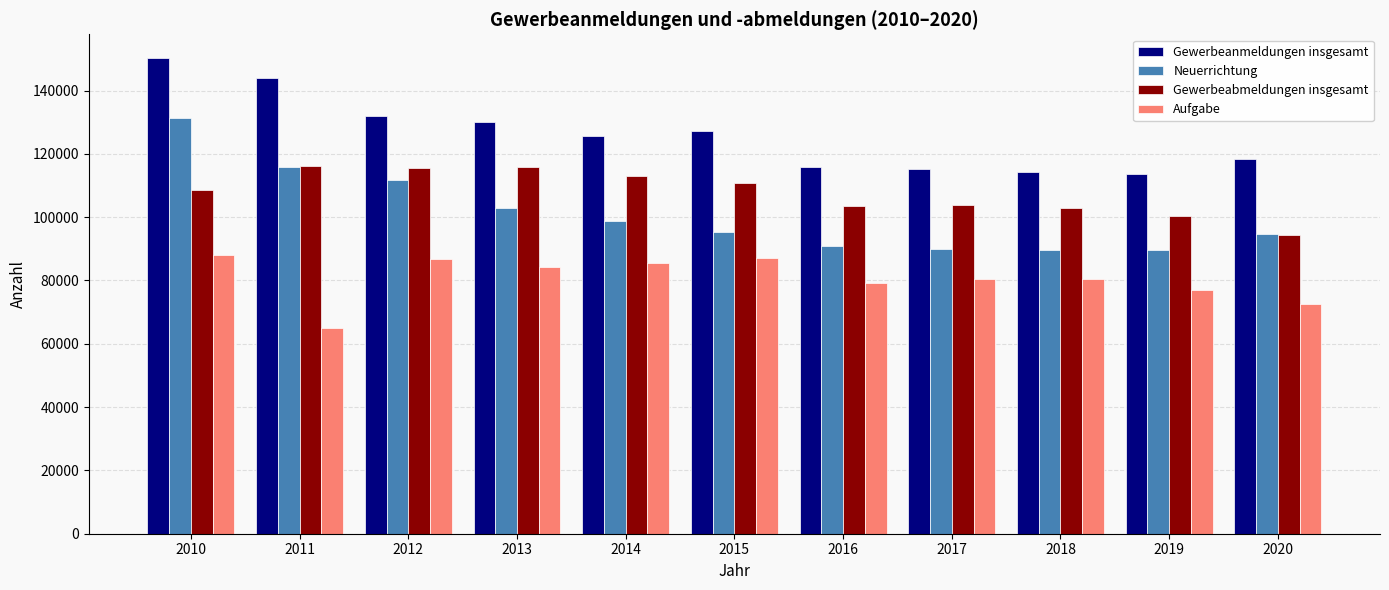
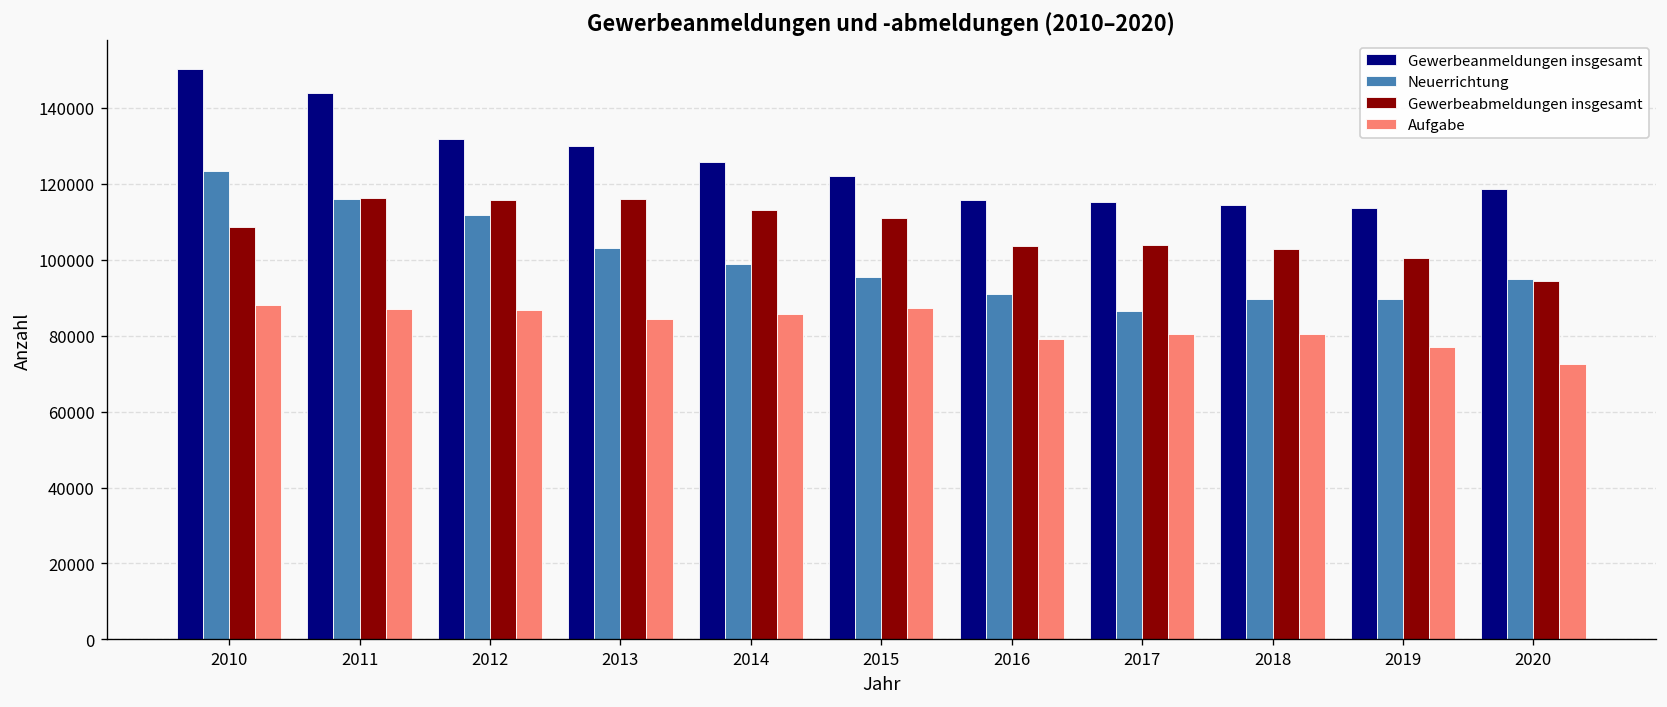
Neuerrichtung, 2010: 131000 -> 123000
Aufgabe, 2011: 65000 -> 87000
Gewerbeanmeldungen insgesamt, 2015: 127000 -> 122000
Neuerrichtung, 2017: 90000 -> 86000
